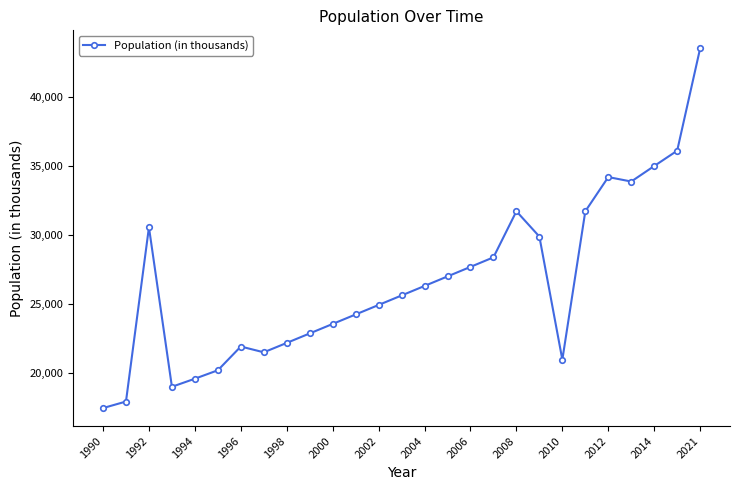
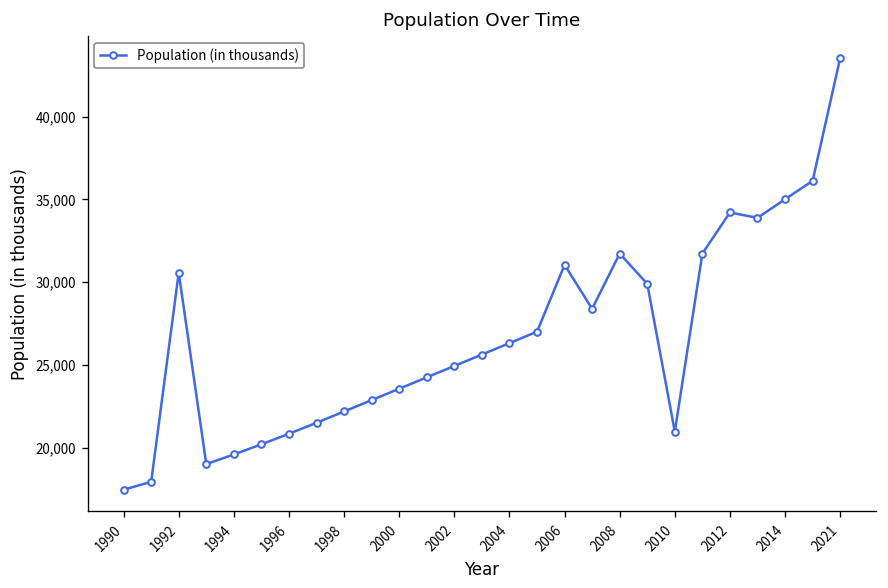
1996: 21,900 -> 20,800
2006: 27,700 -> 31,000
